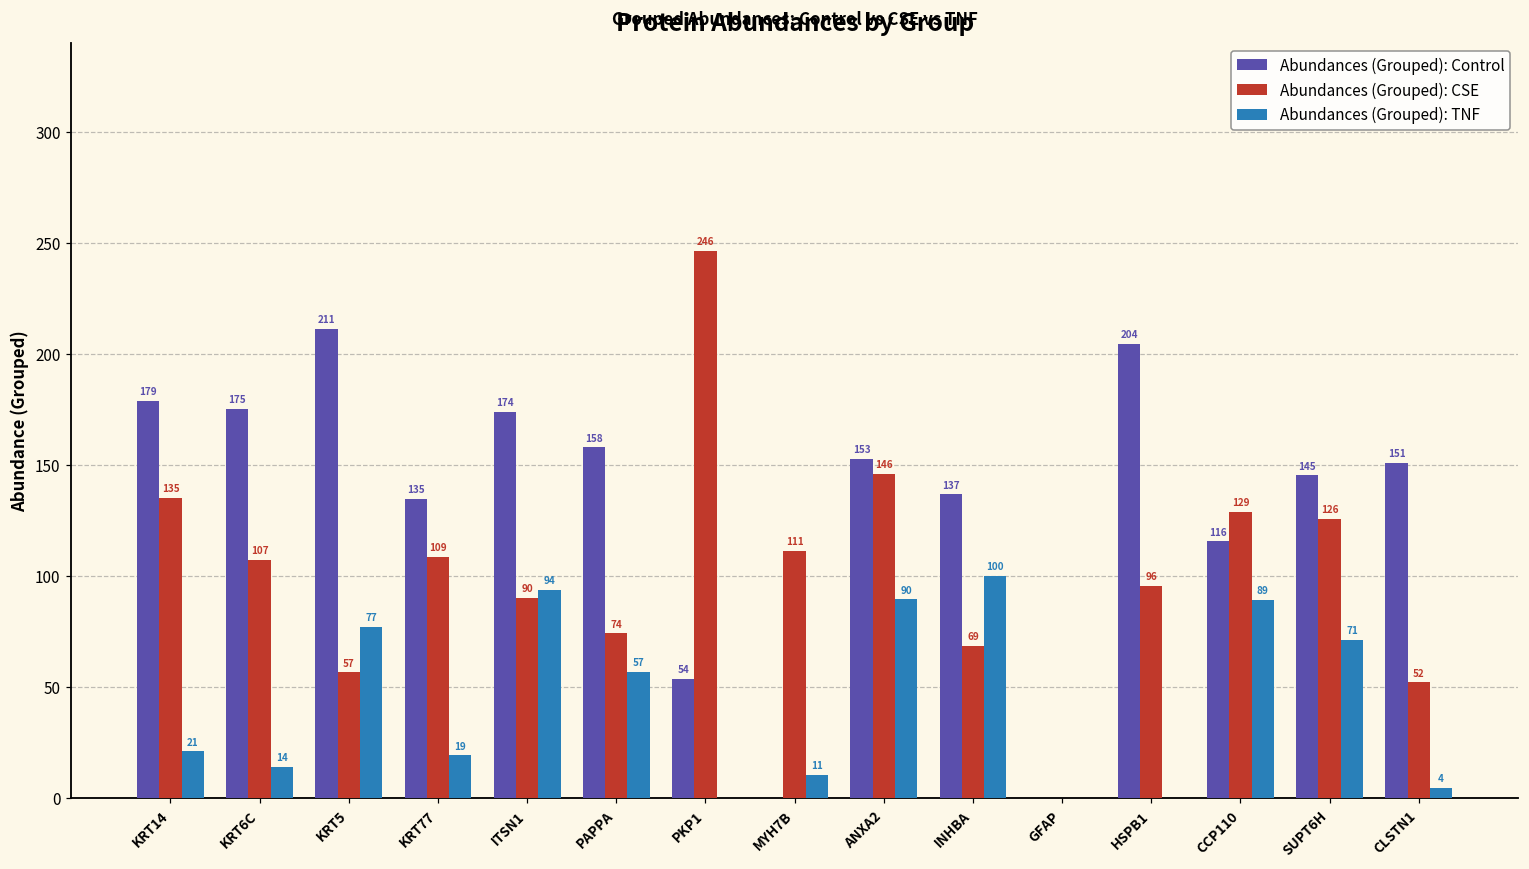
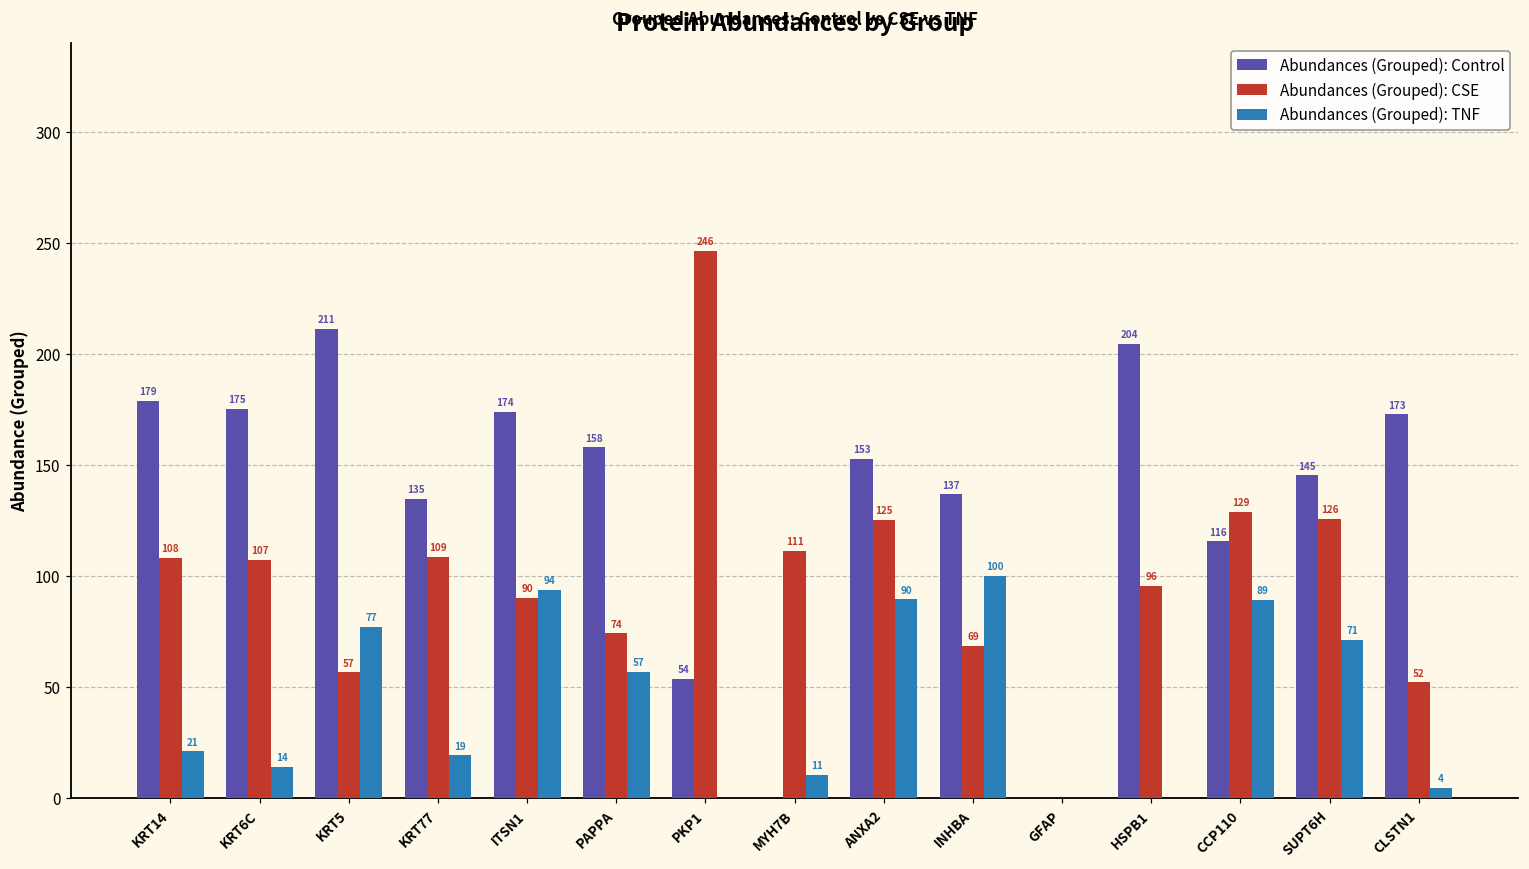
Abundances (Grouped): CSE, KRT14: 135 -> 108
Abundances (Grouped): CSE, ANXA2: 146 -> 125
Abundances (Grouped): Control, CLSTN1: 151 -> 173
